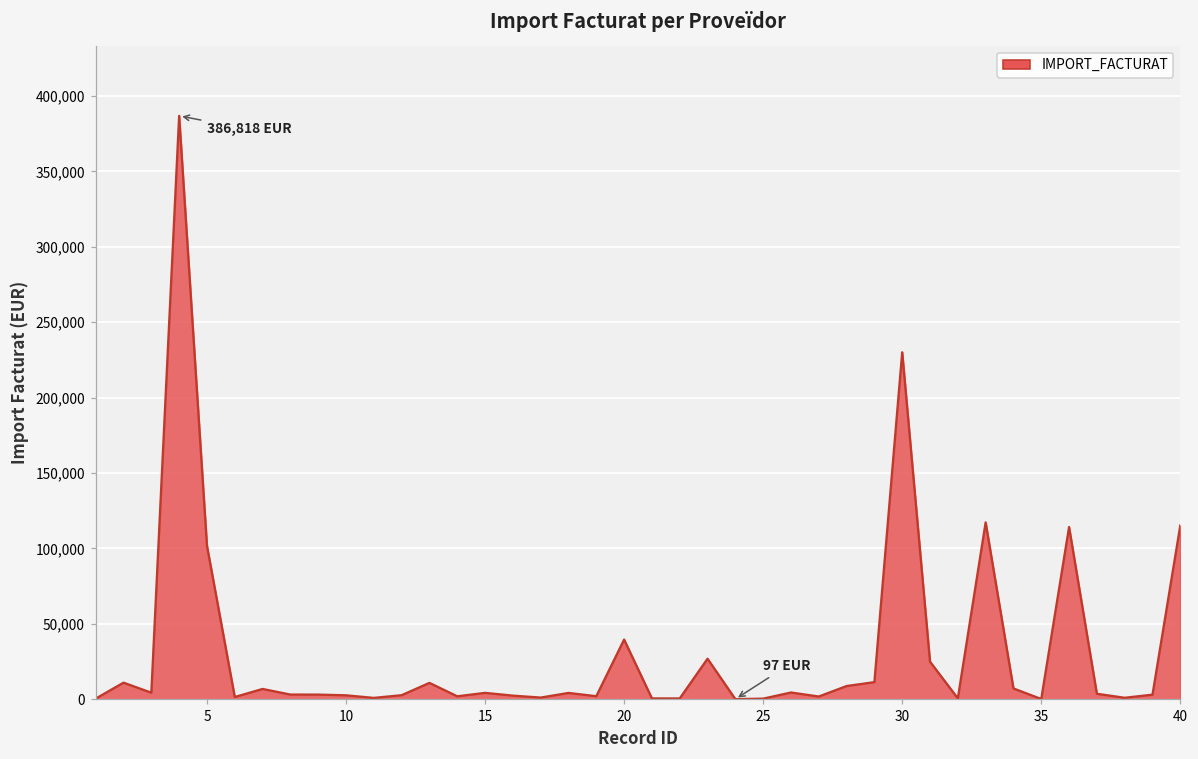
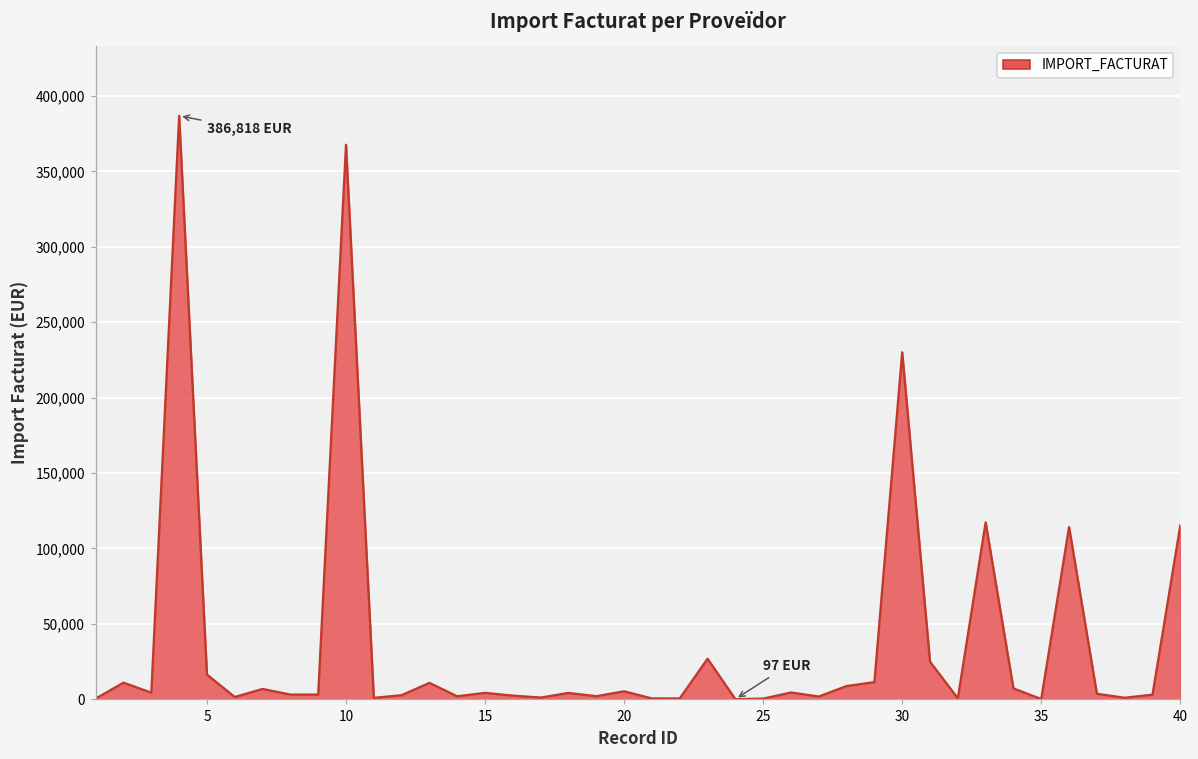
5: 102,000 -> 16,000
10: 3,000 -> 368,000
20: 40,000 -> 5,000
